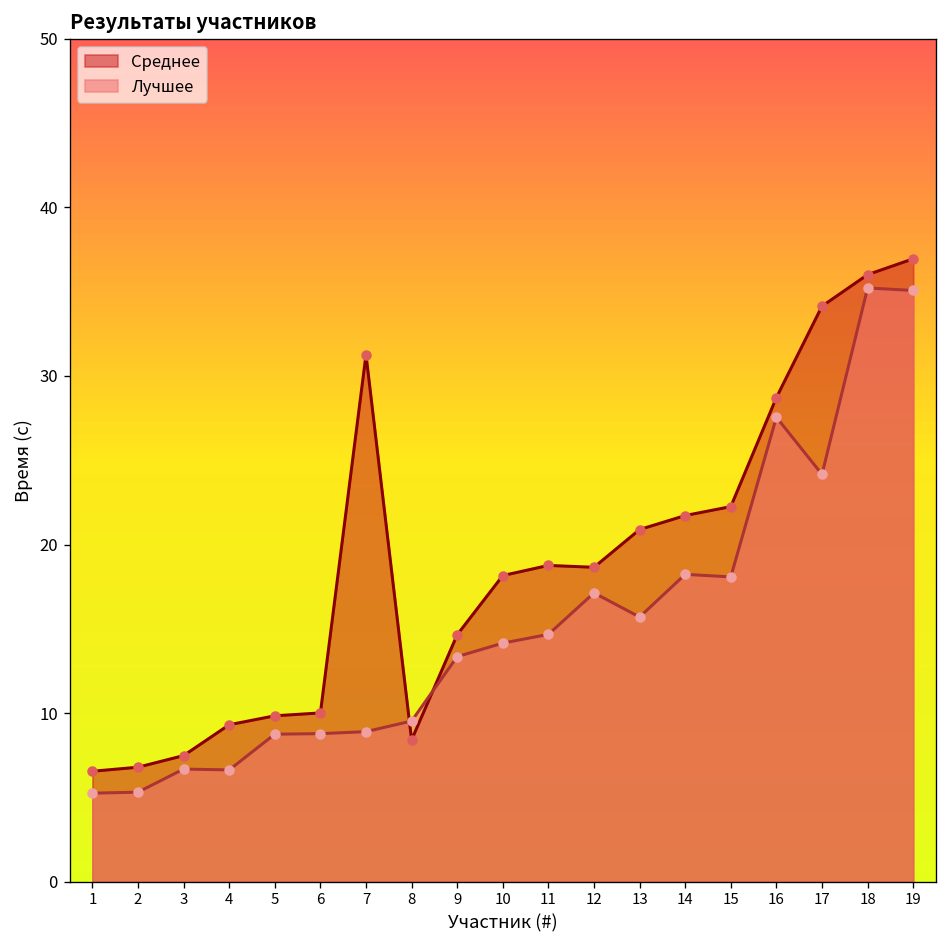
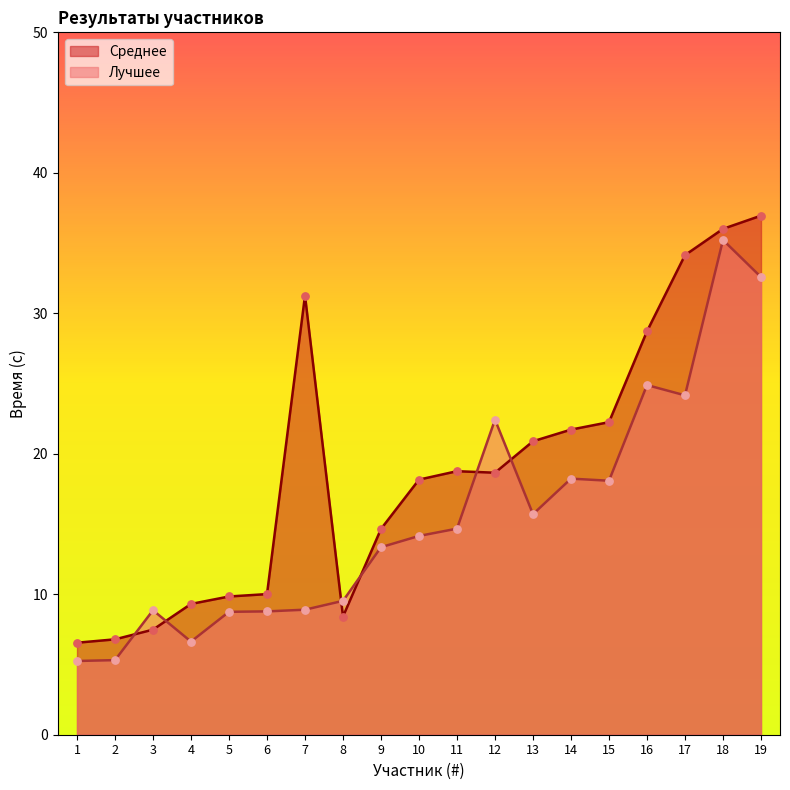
Лучшее, 3: 6.7 -> 8.9
Лучшее, 12: 17.1 -> 22.4
Лучшее, 16: 27.6 -> 24.9
Лучшее, 19: 35.1 -> 32.6
